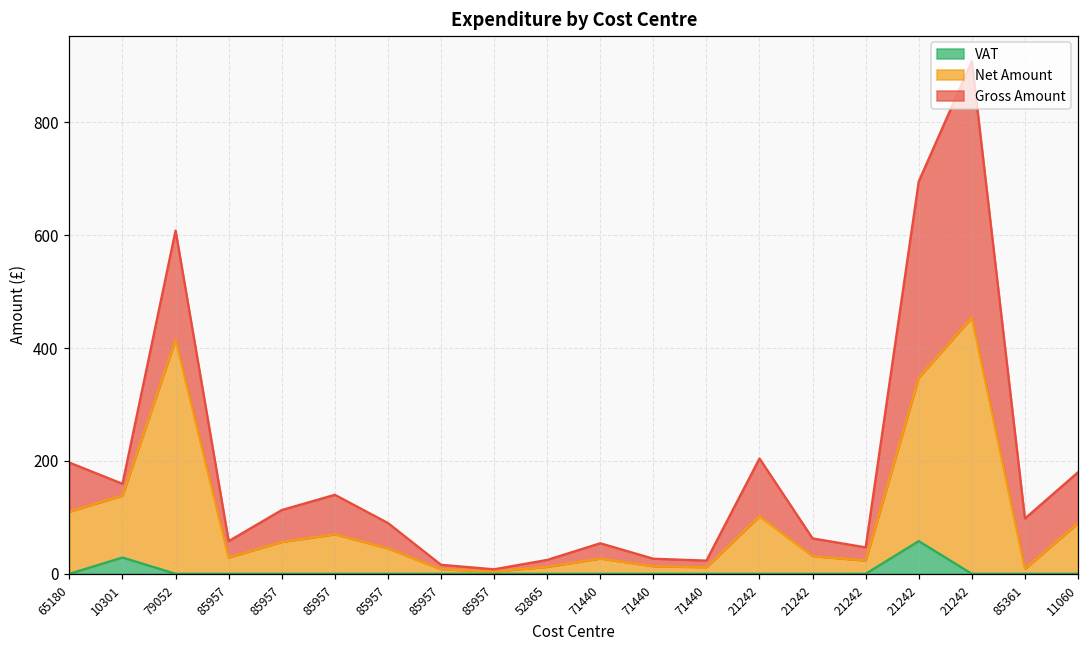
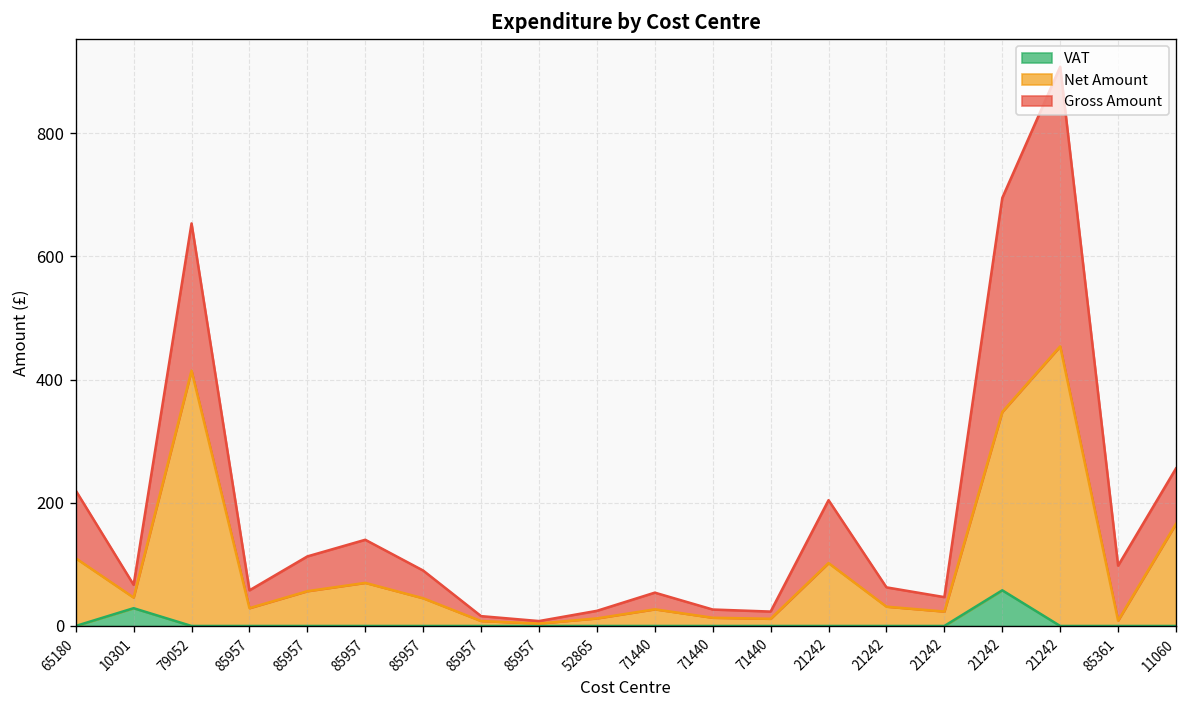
Gross Amount, 65180: 90 -> 110
Net Amount, 10301: 110 -> 20
Gross Amount, 79052: 190 -> 240
Net Amount, 11060: 90 -> 170
